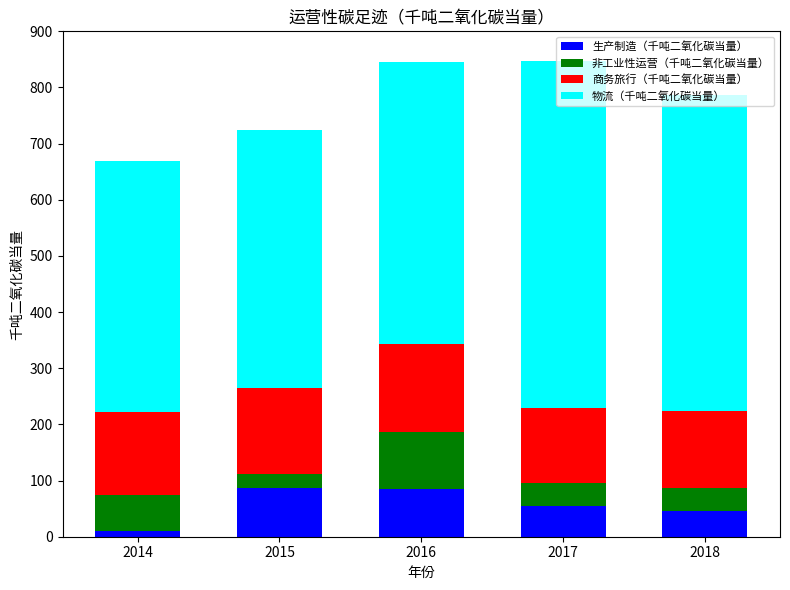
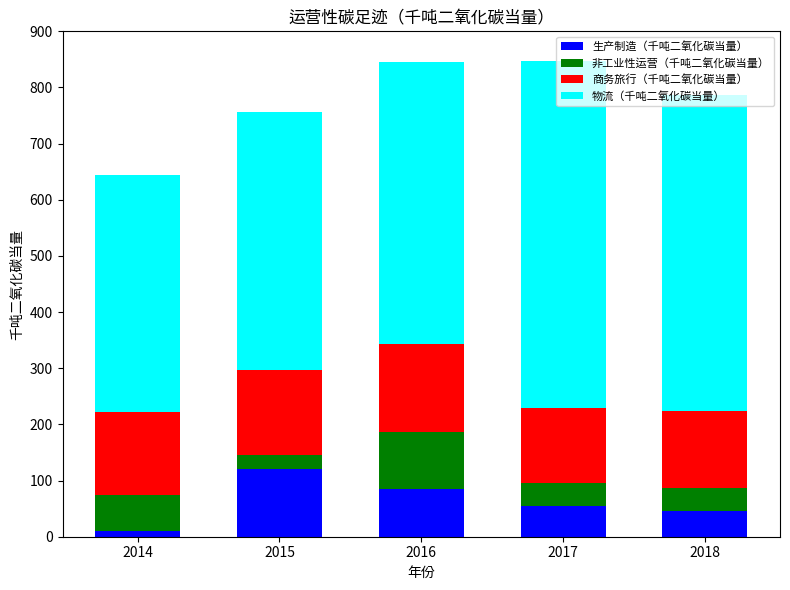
物流（千吨二氧化碳当量）, 2014: 450 -> 420
生产制造（千吨二氧化碳当量）, 2015: 90 -> 120
